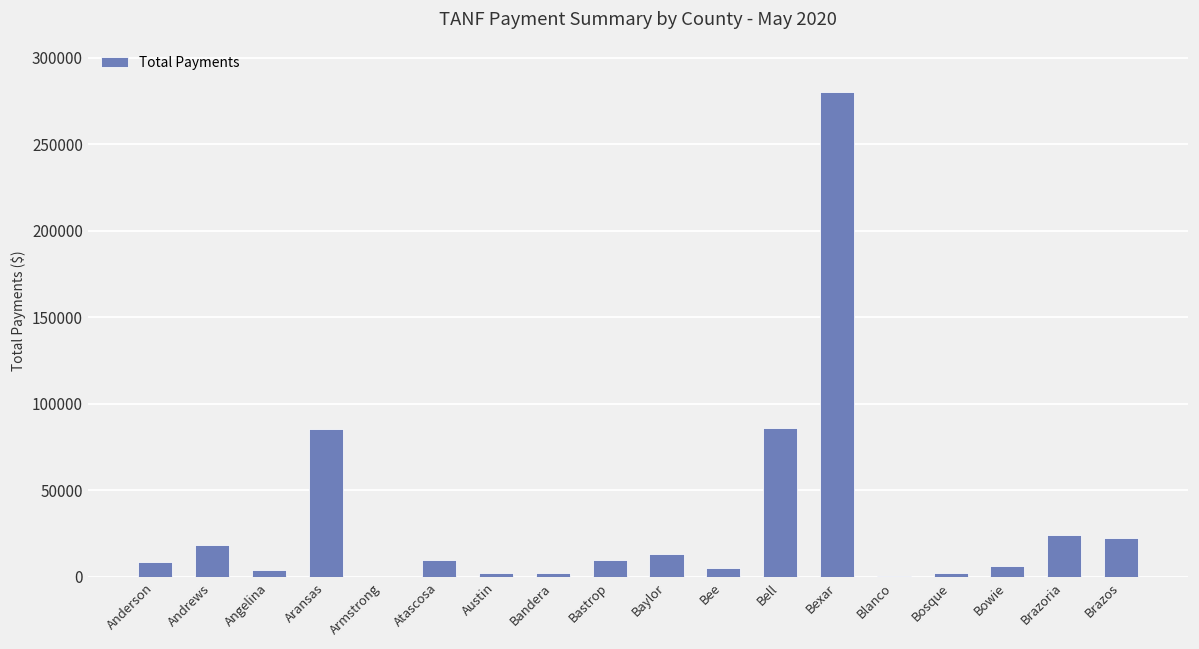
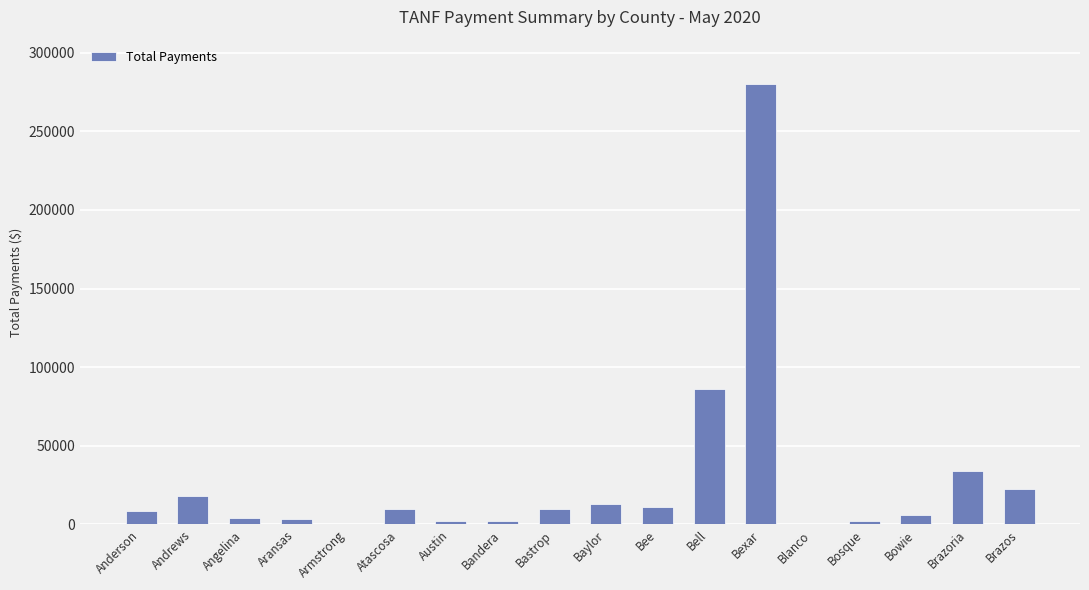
Aransas: 86000 -> 4000
Bee: 5000 -> 11000
Brazoria: 24000 -> 34000
